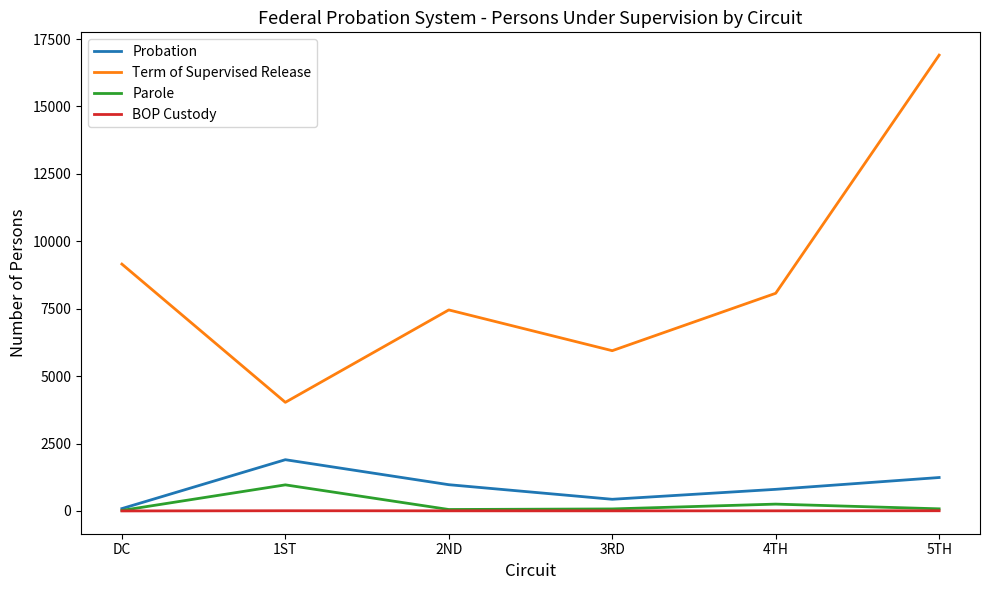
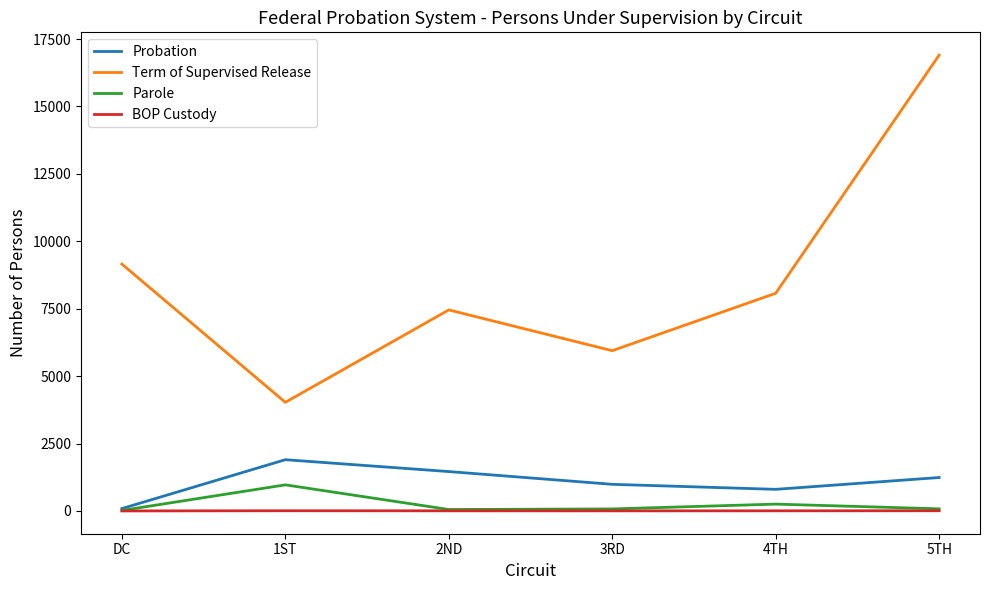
Probation, 2ND: 1000 -> 1500
Probation, 3RD: 400 -> 1000
